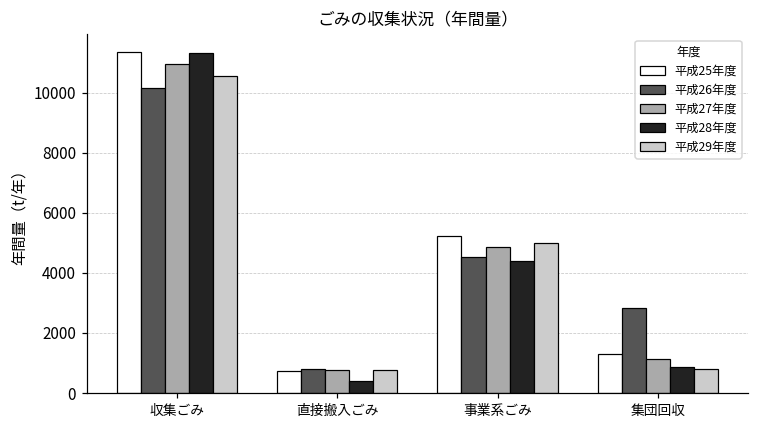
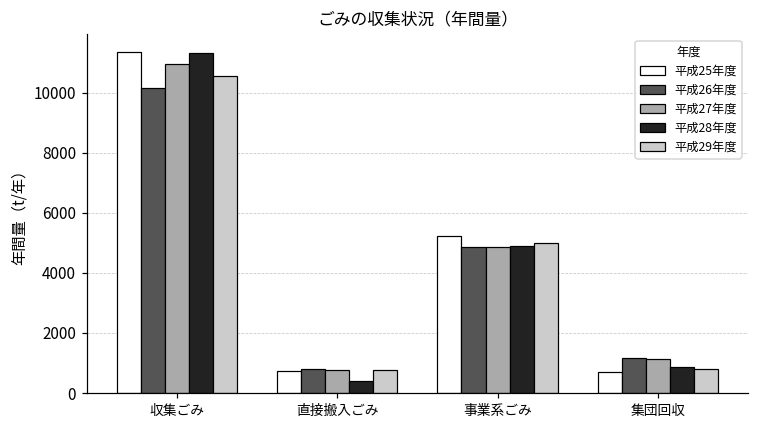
平成26年度, 事業系ごみ: 4500 -> 4800
平成28年度, 事業系ごみ: 4400 -> 4900
平成25年度, 集団回収: 1300 -> 700
平成26年度, 集団回収: 2800 -> 1200
